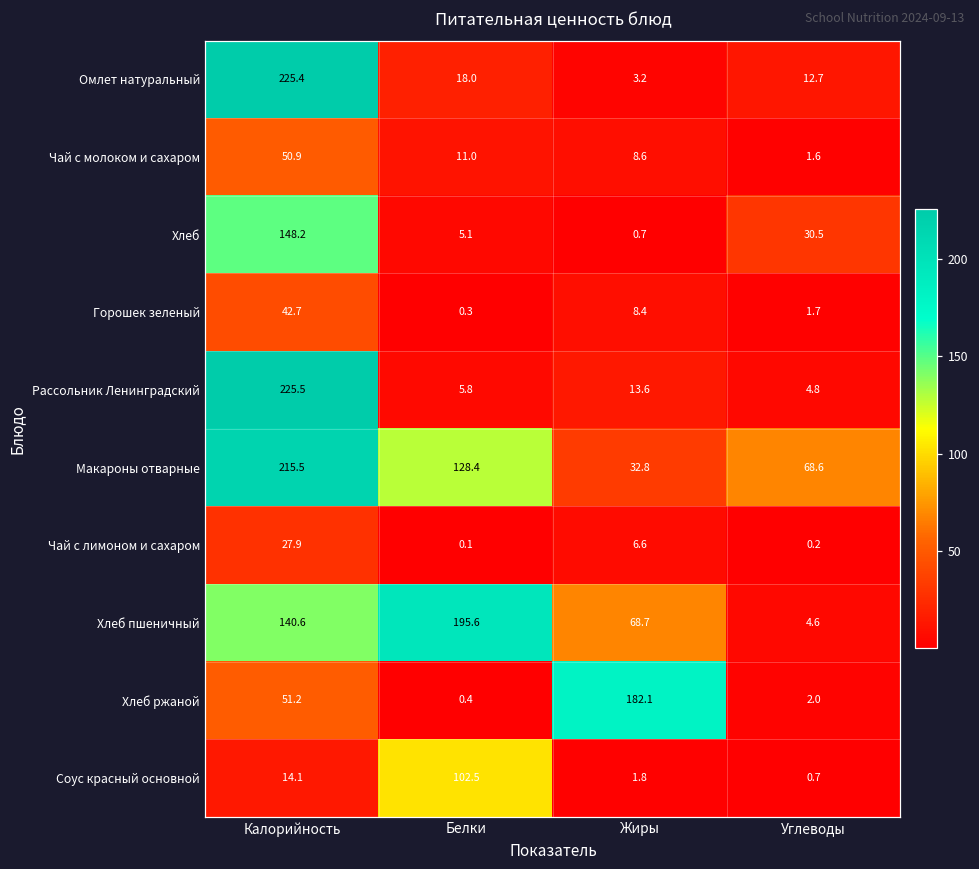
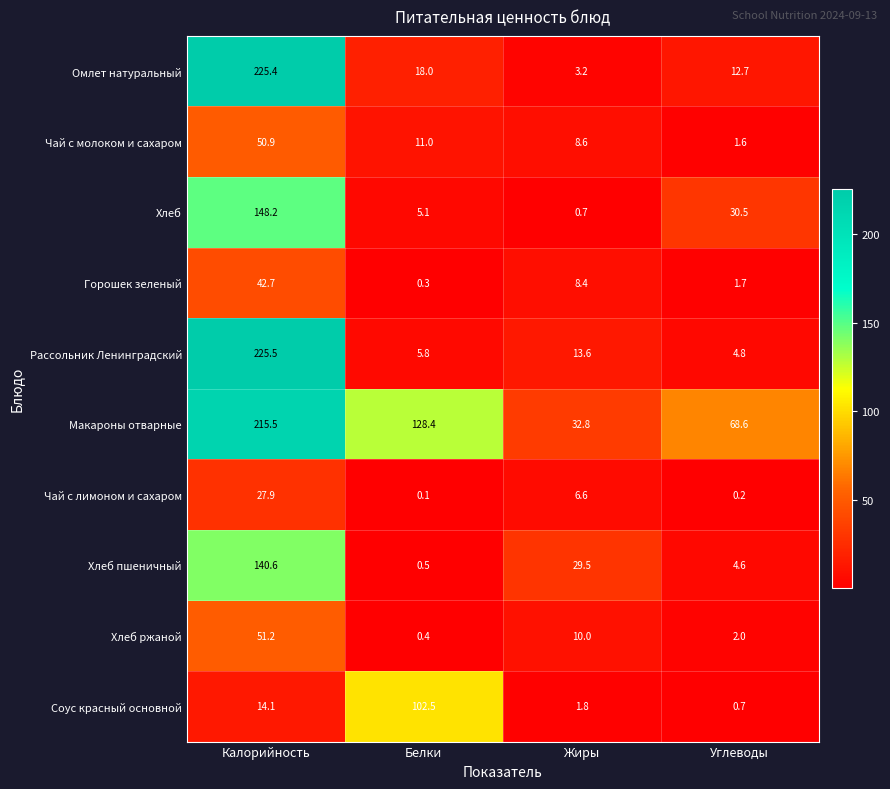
Хлеб пшеничный, Белки: 195.6 -> 0.5
Хлеб пшеничный, Жиры: 68.7 -> 29.5
Хлеб ржаной, Жиры: 182.1 -> 10.0
